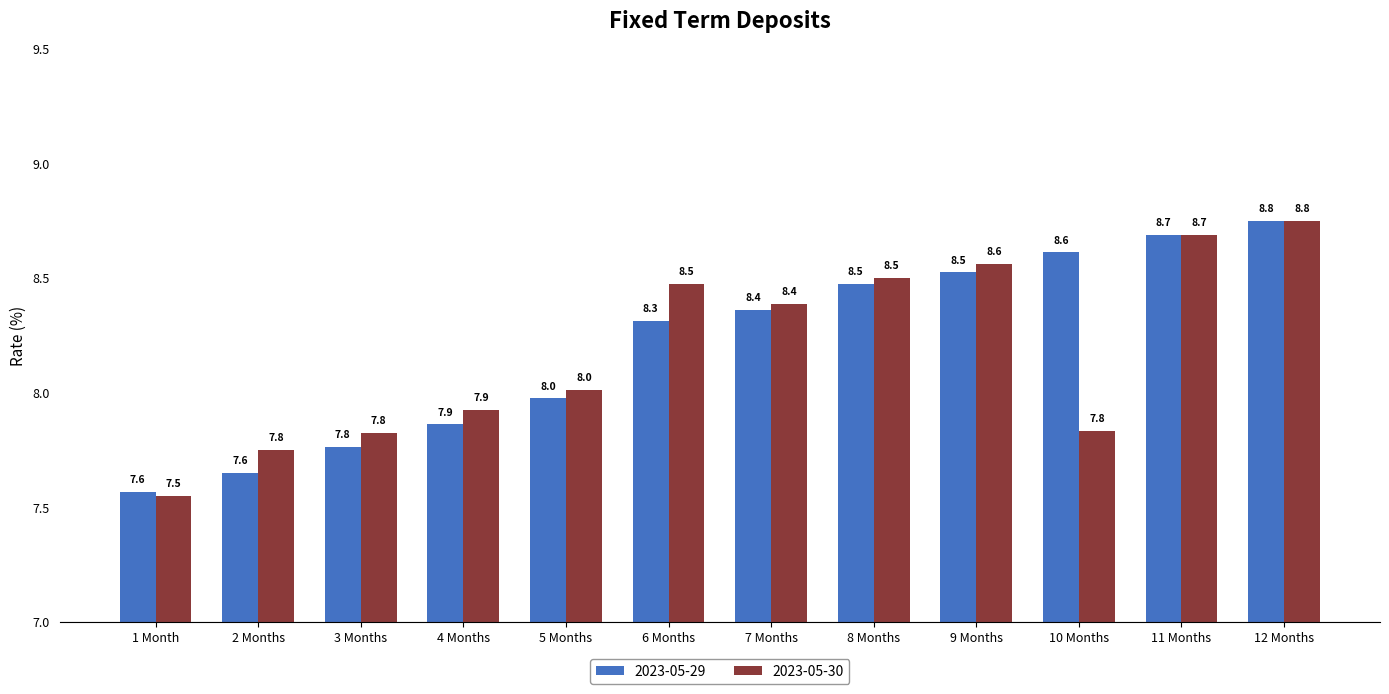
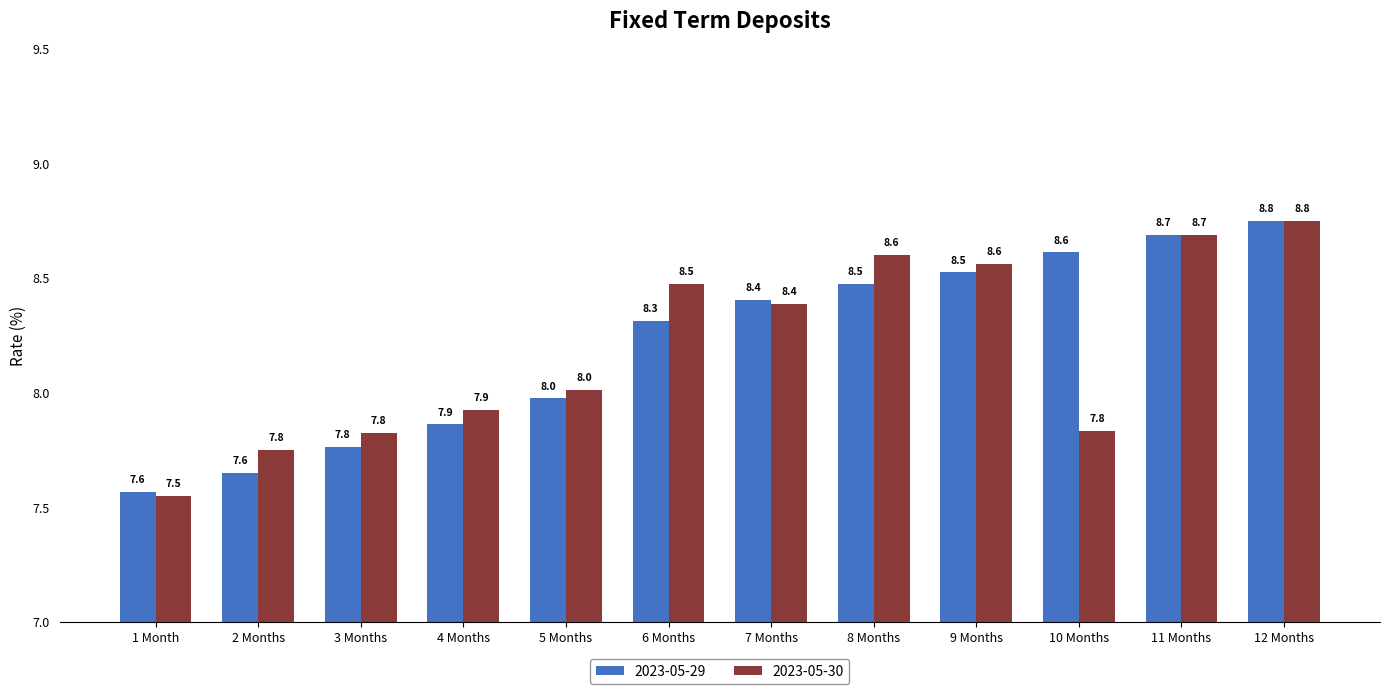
2023-05-29, 7 Months: 8.36 -> 8.40
2023-05-30, 8 Months: 8.5 -> 8.6
